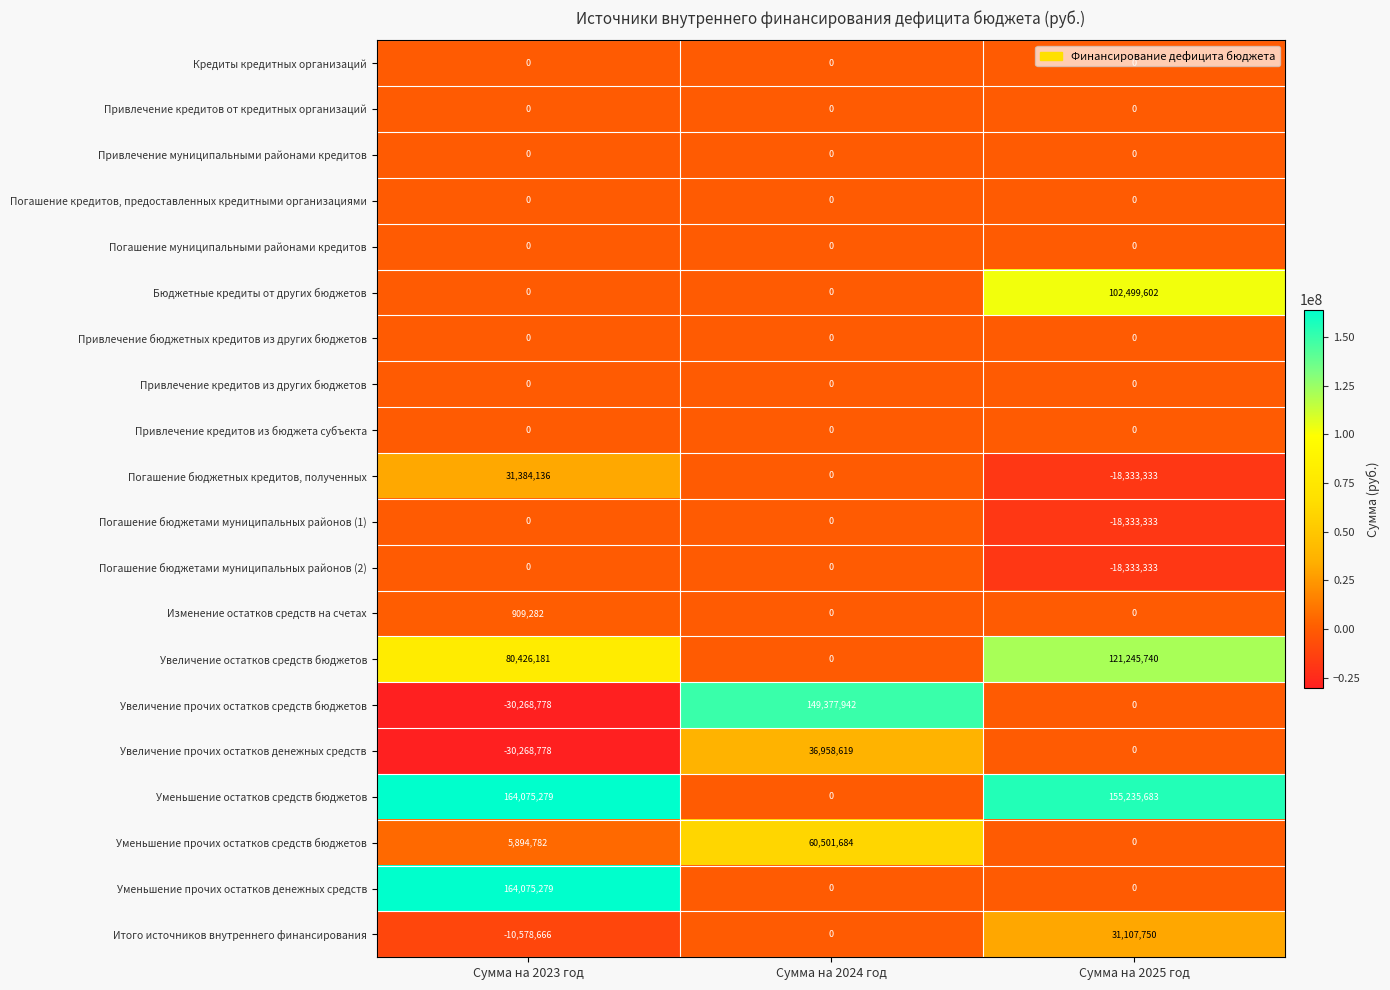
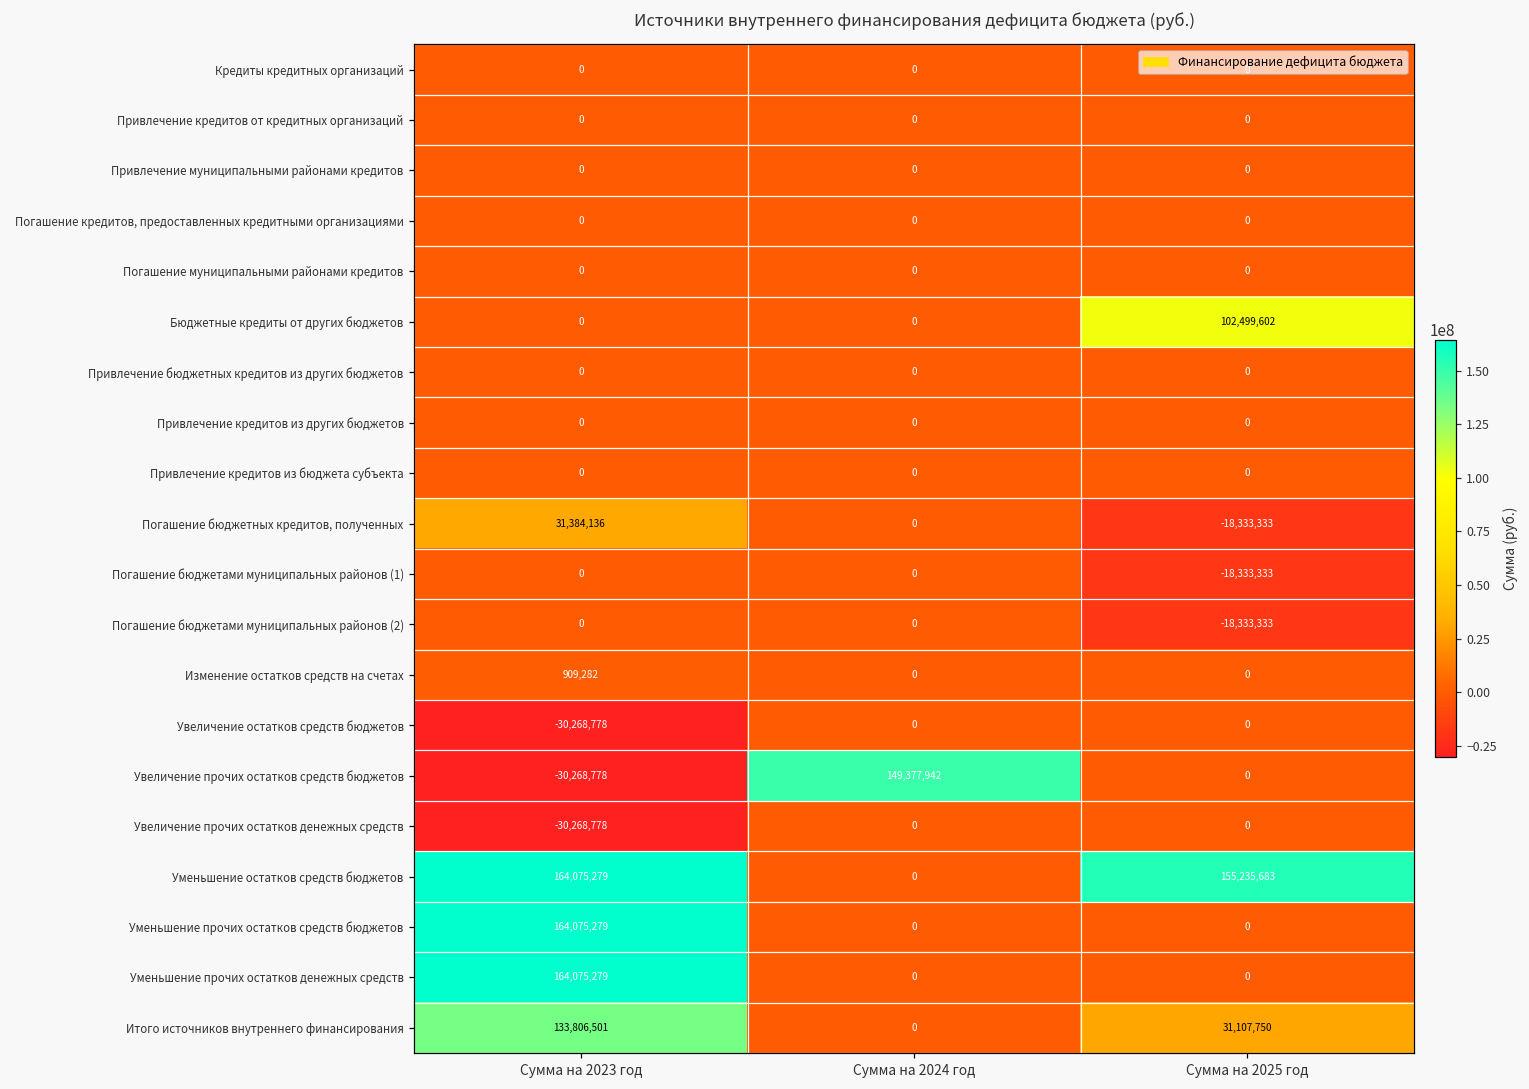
Увеличение остатков средств бюджетов, Сумма на 2023 год: 80,426,181 -> -30,268,778
Увеличение остатков средств бюджетов, Сумма на 2025 год: 121,245,740 -> 0
Увеличение прочих остатков денежных средств, Сумма на 2024 год: 36,958,619 -> 0
Уменьшение прочих остатков средств бюджетов, Сумма на 2023 год: 5,894,782 -> 164,075,279
Уменьшение прочих остатков средств бюджетов, Сумма на 2024 год: 60,501,684 -> 0
Итого источников внутреннего финансирования, Сумма на 2023 год: -10,578,666 -> 133,806,501
